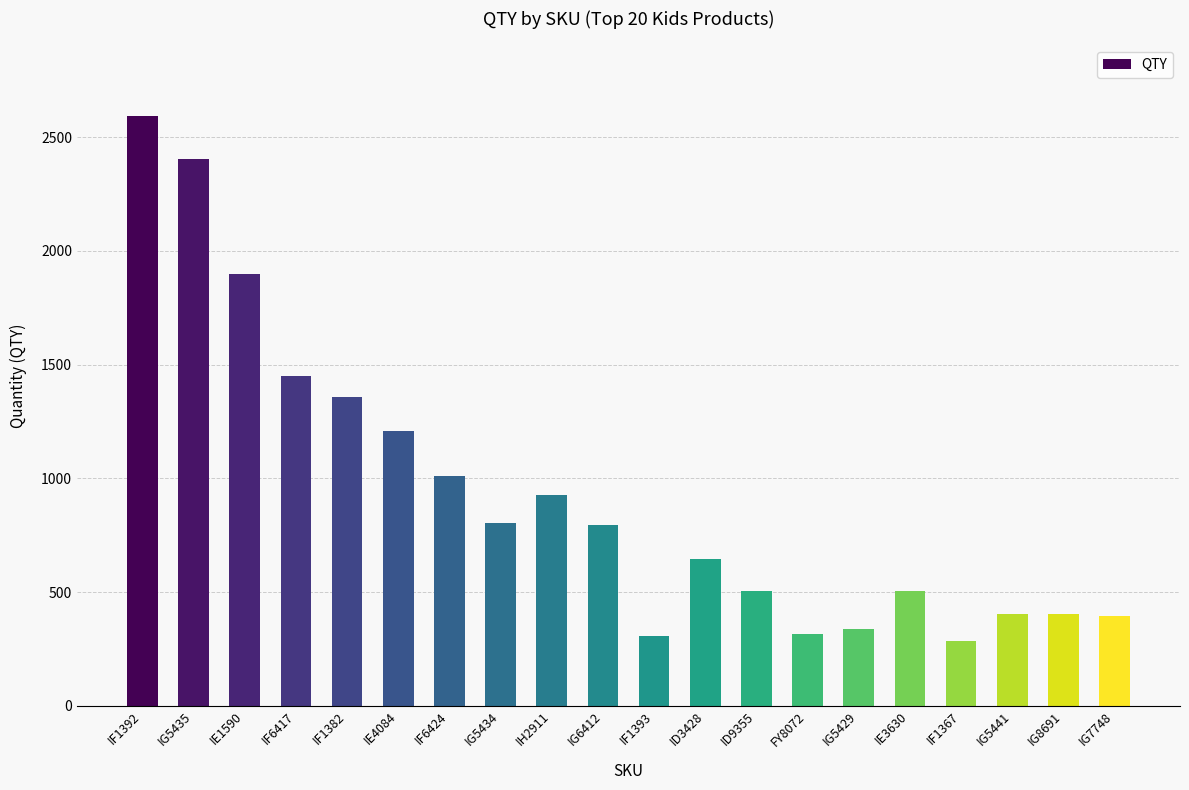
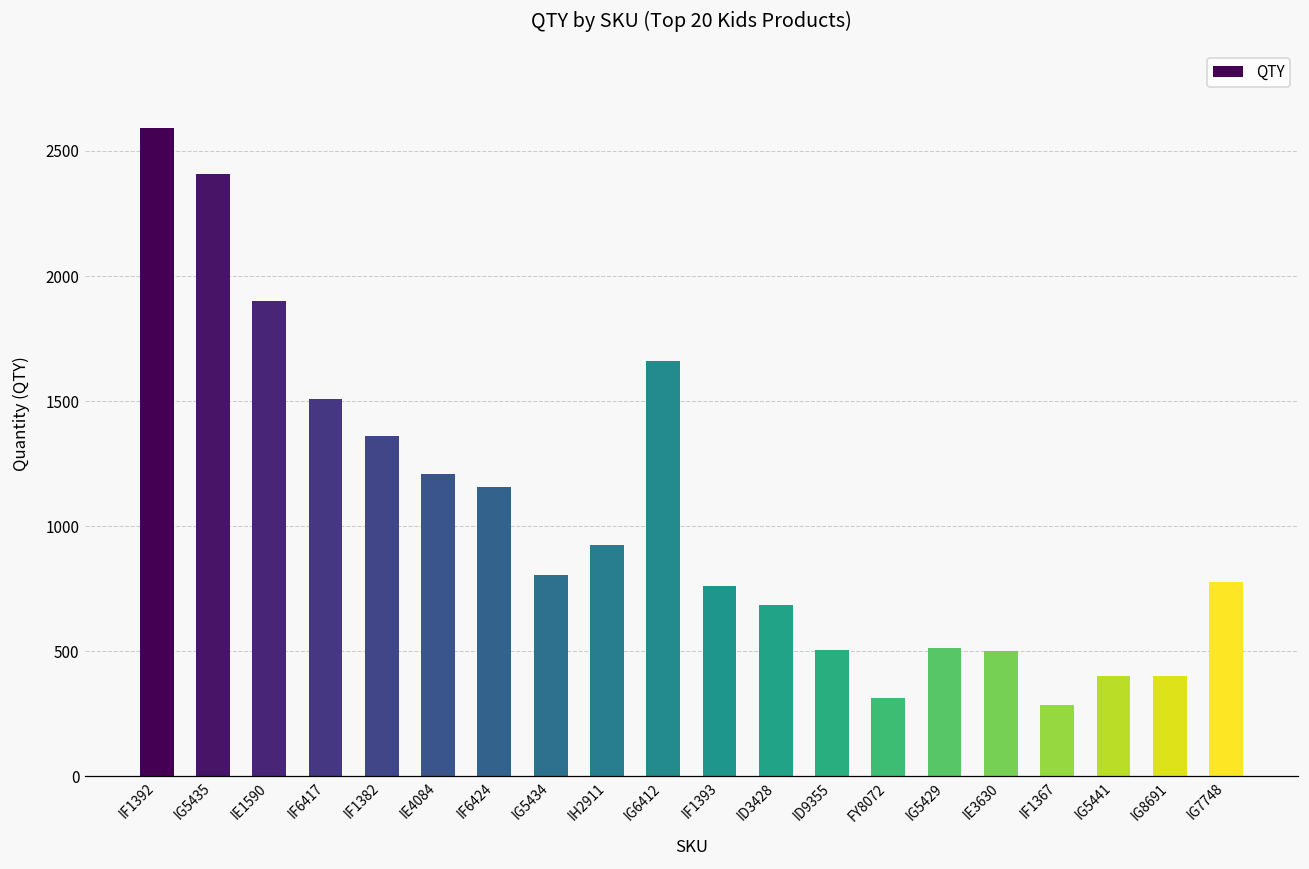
IF6417: 1450 -> 1510
IF6424: 1010 -> 1160
IG6412: 790 -> 1660
IF1393: 310 -> 760
ID3428: 650 -> 680
IG5429: 340 -> 510
IG7748: 390 -> 780
